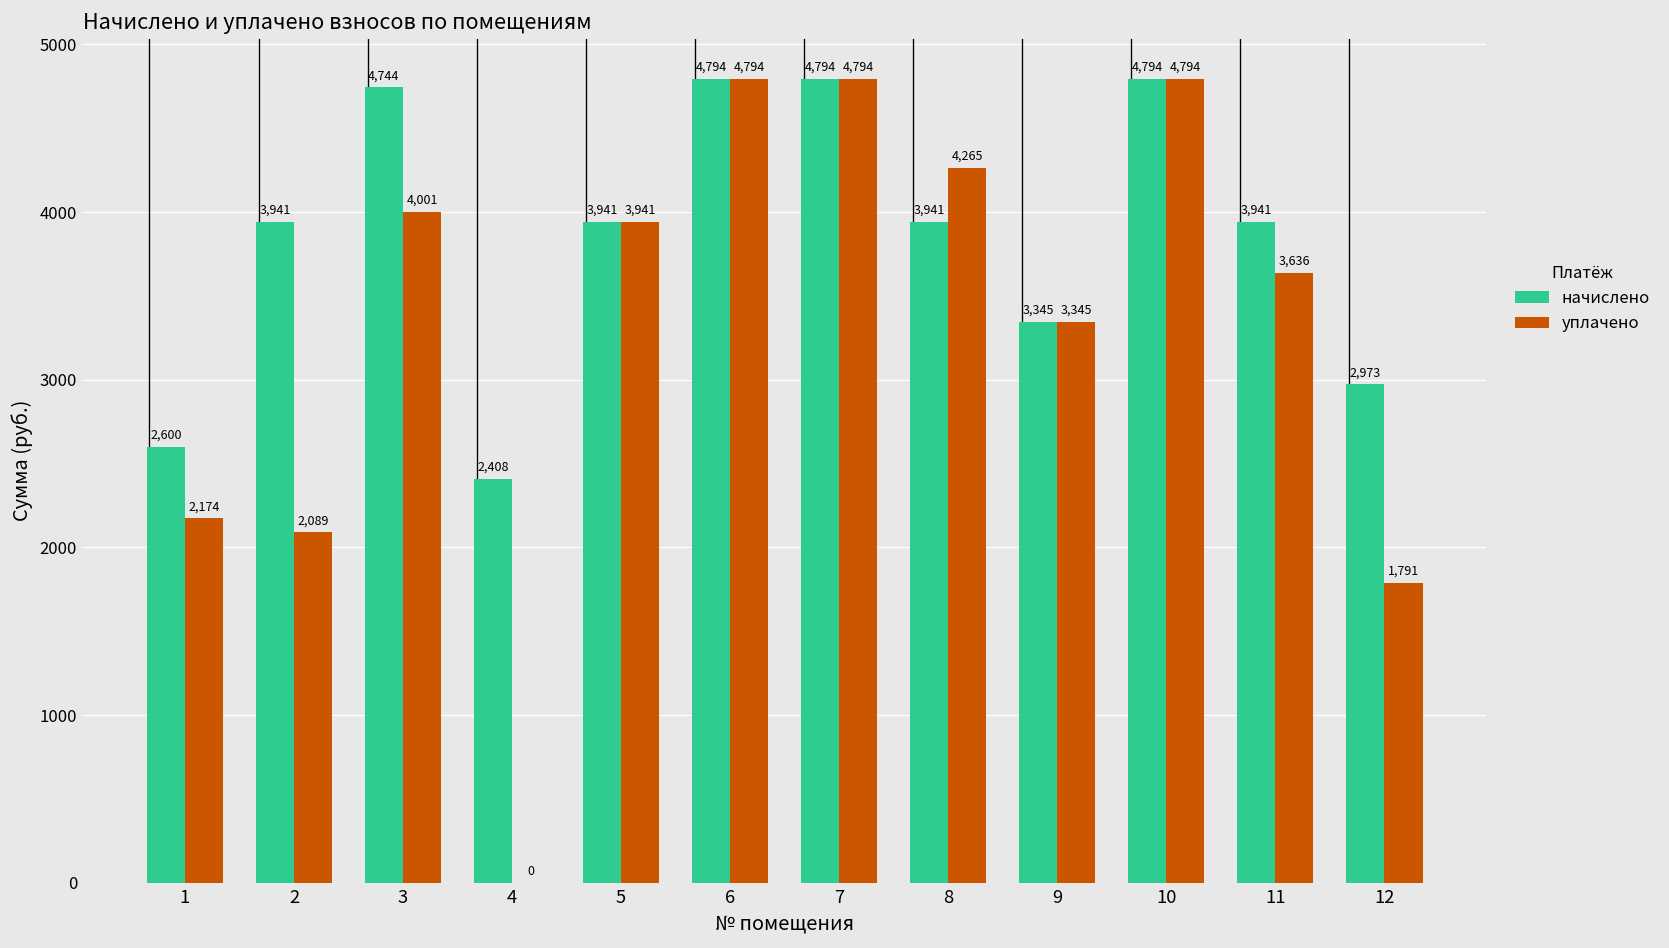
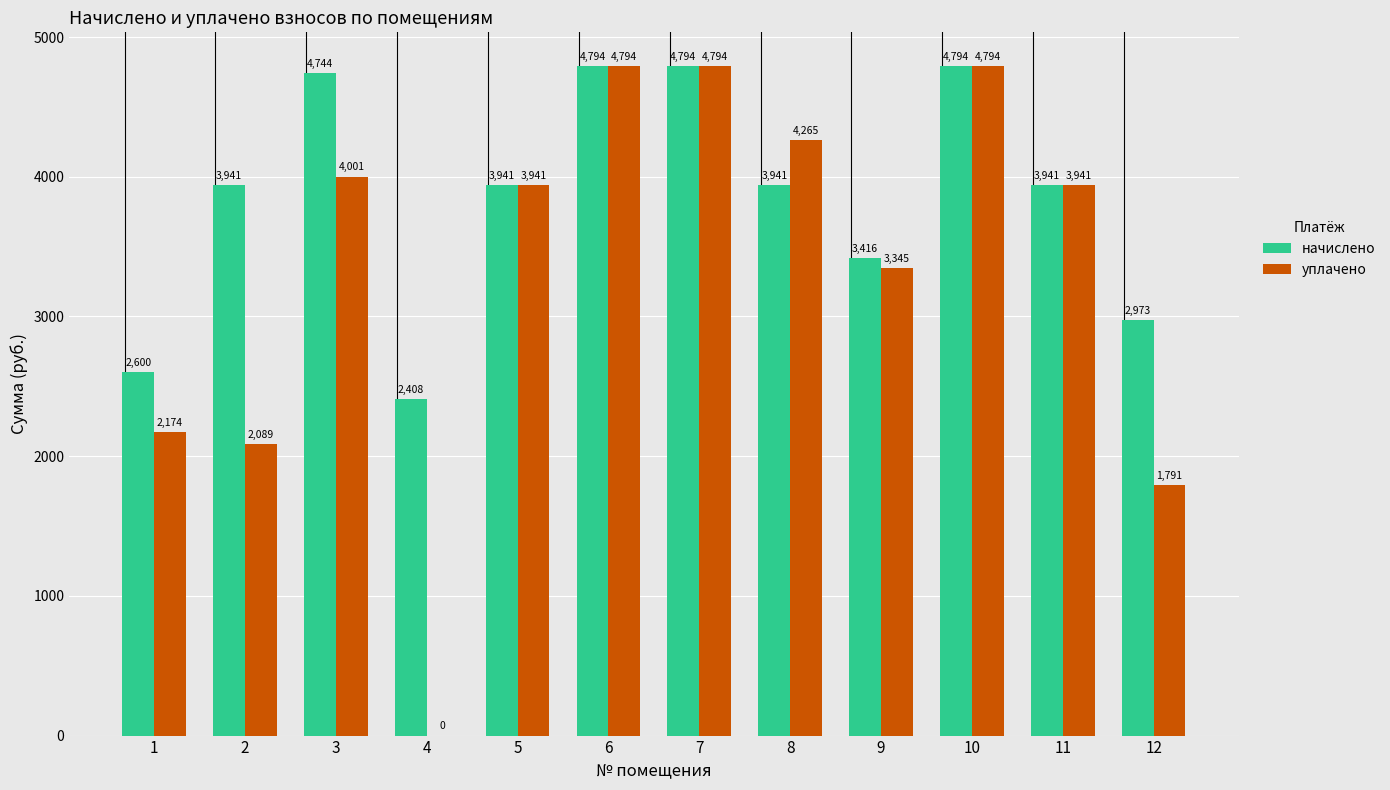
начислено, 9: 3,345 -> 3,416
уплачено, 11: 3,636 -> 3,941
